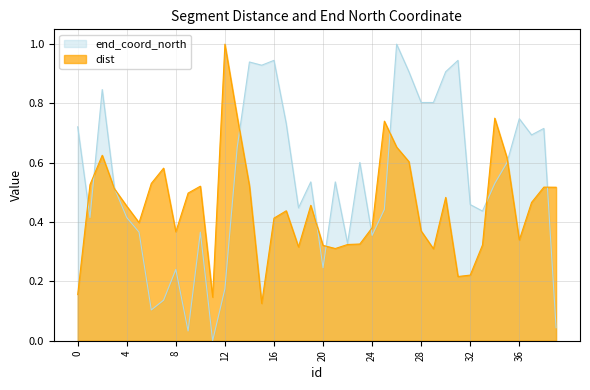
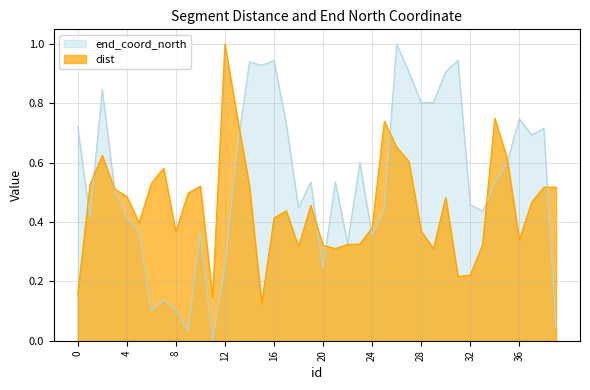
dist, 4: 0.45 -> 0.49
end_coord_north, 8: 0.24 -> 0.10
end_coord_north, 12: 0.17 -> 0.25
